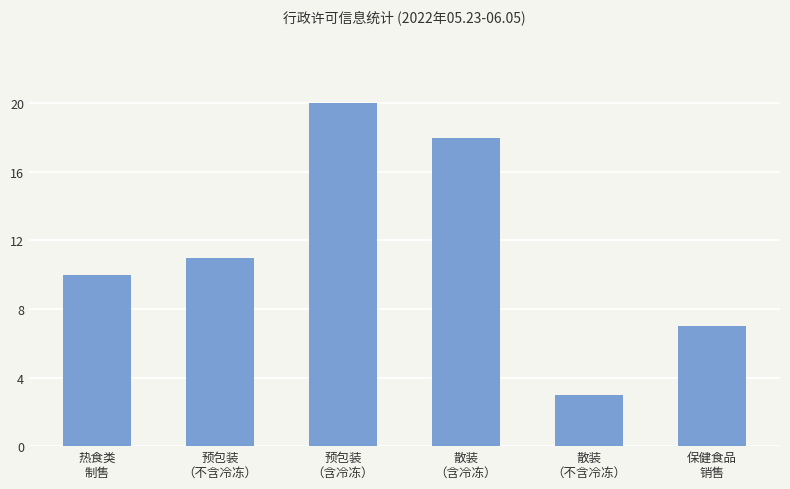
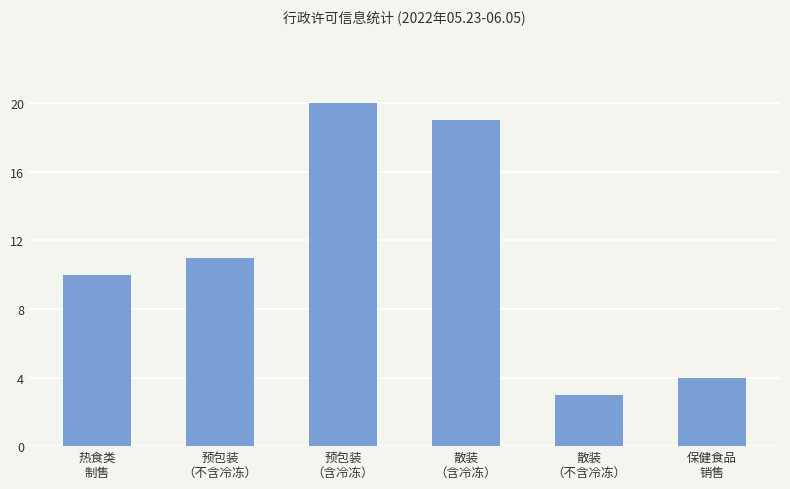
散装 （含冷冻）: 18 -> 19
保健食品 销售: 7 -> 4
